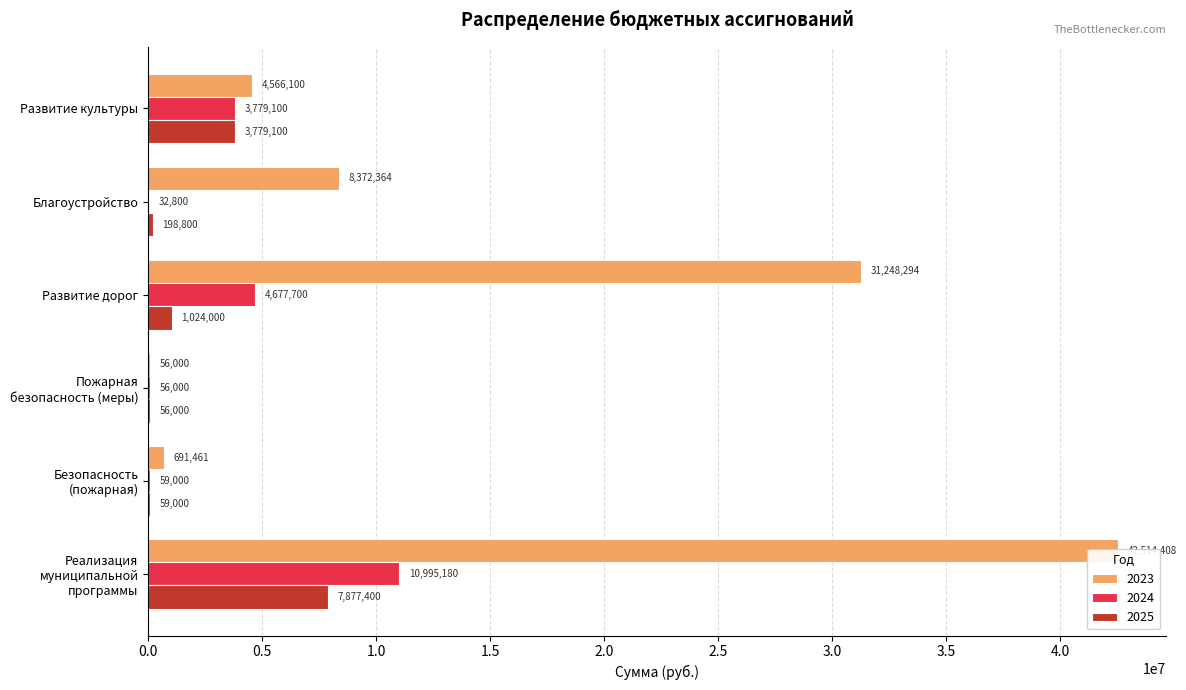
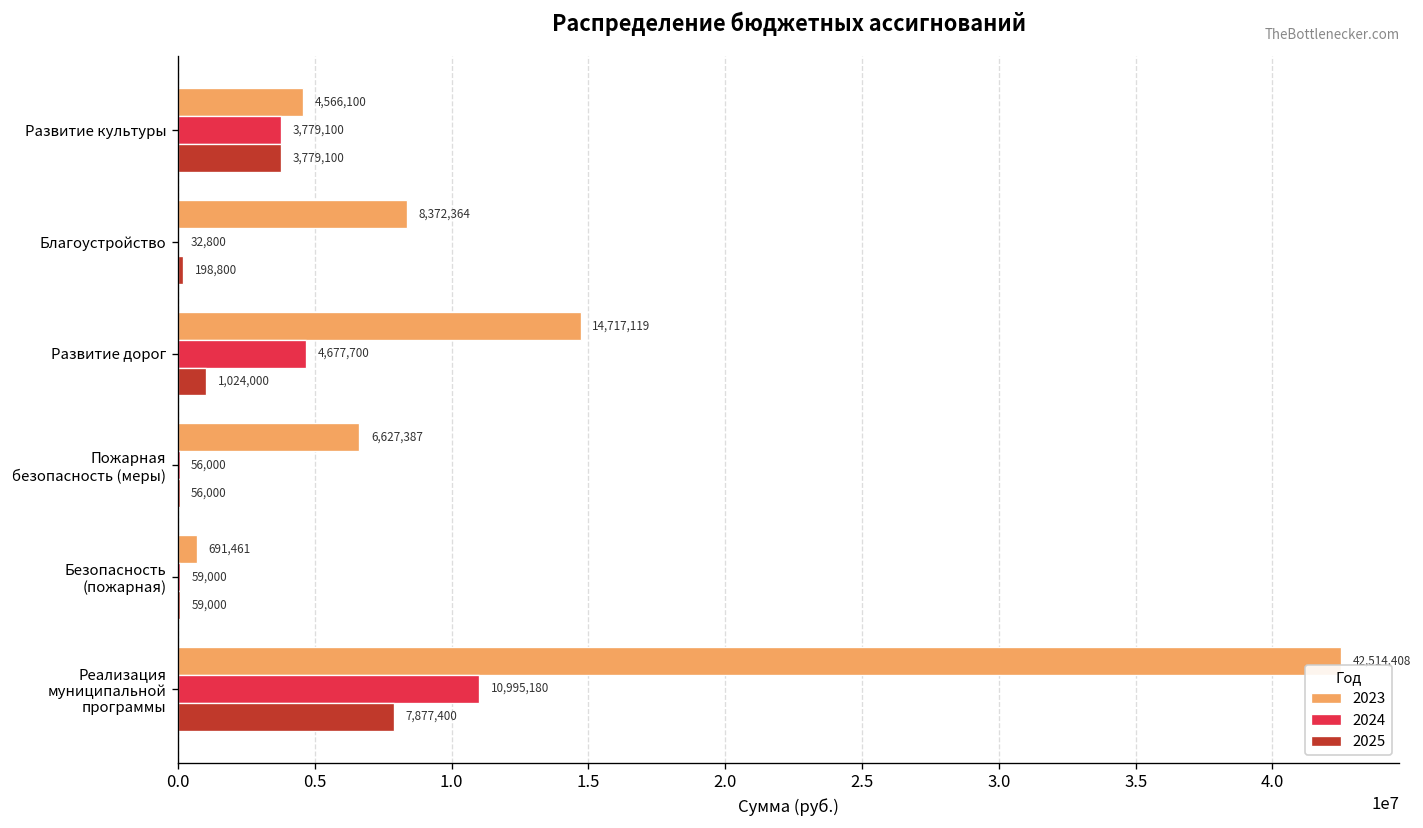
2023, Развитие дорог: 31,248,294 -> 14,717,119
2023, Пожарная безопасность (меры): 56,000 -> 6,627,387
